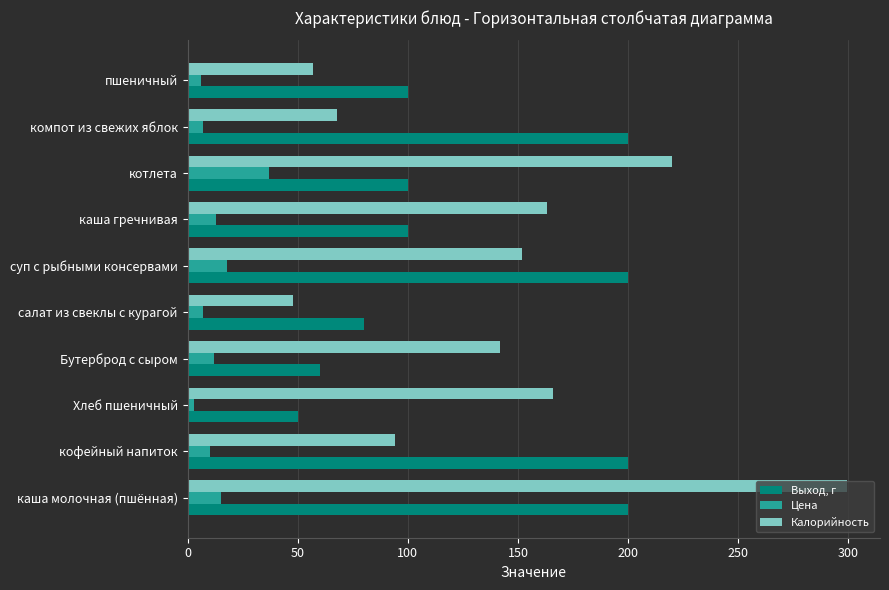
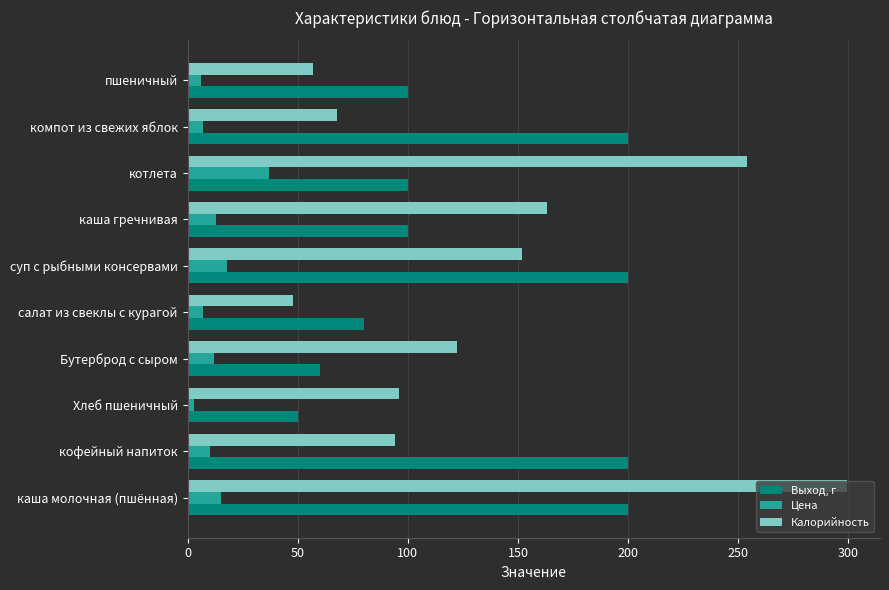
Калорийность, котлета: 220 -> 254
Калорийность, Бутерброд с сыром: 142 -> 122
Калорийность, Хлеб пшеничный: 166 -> 96
